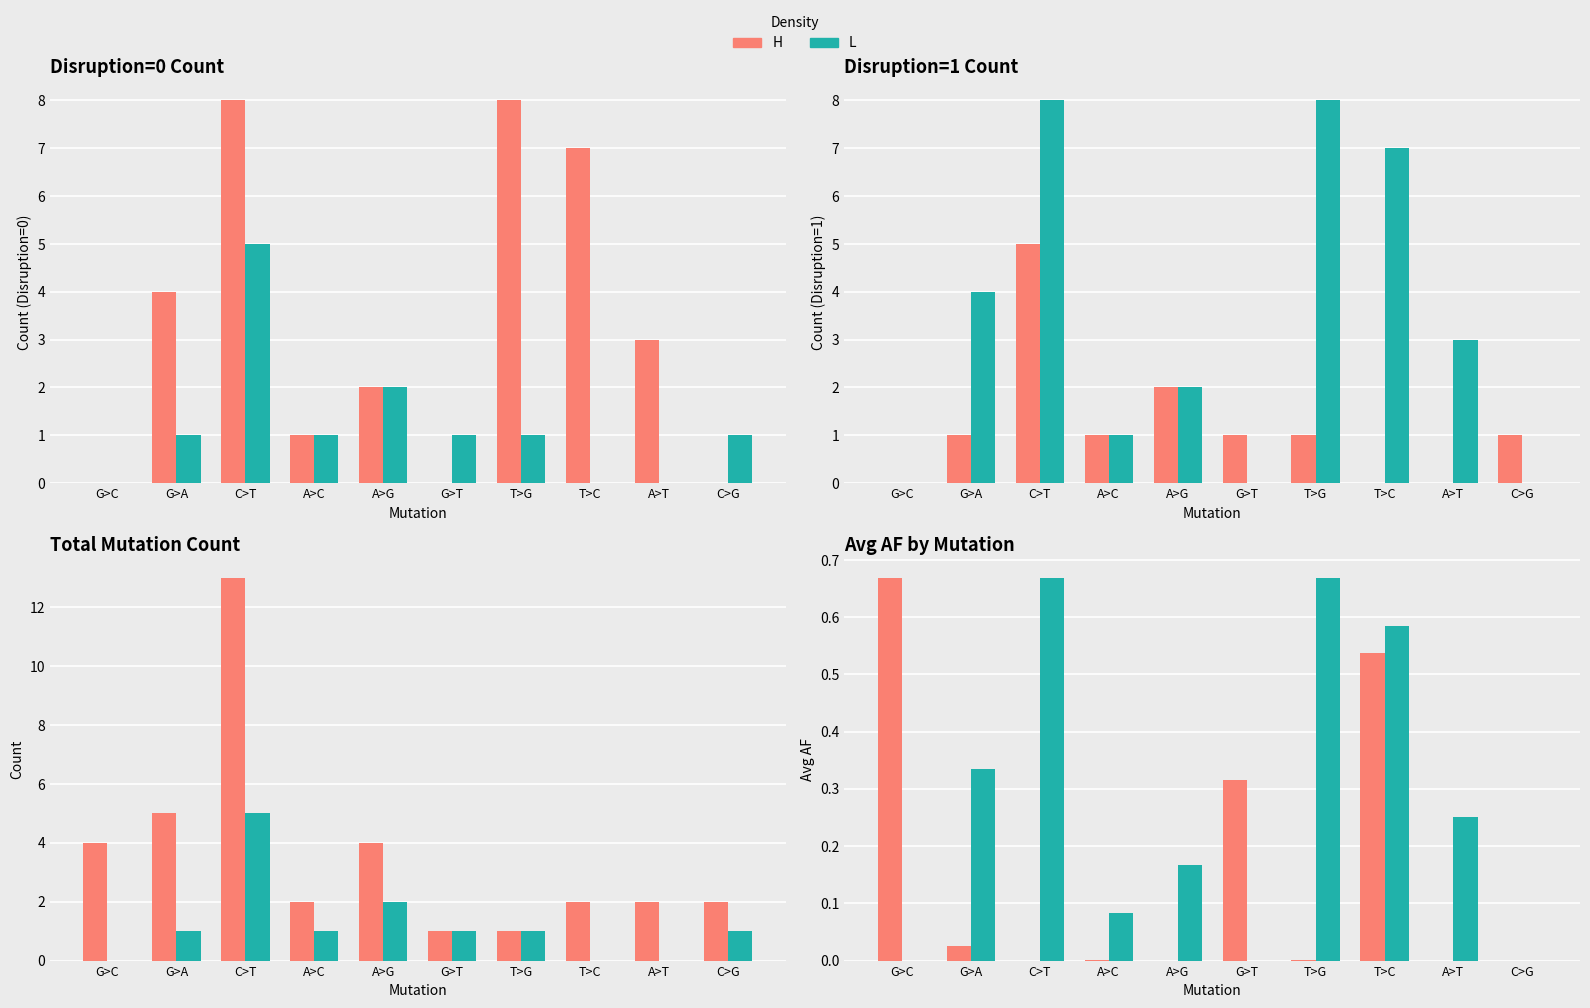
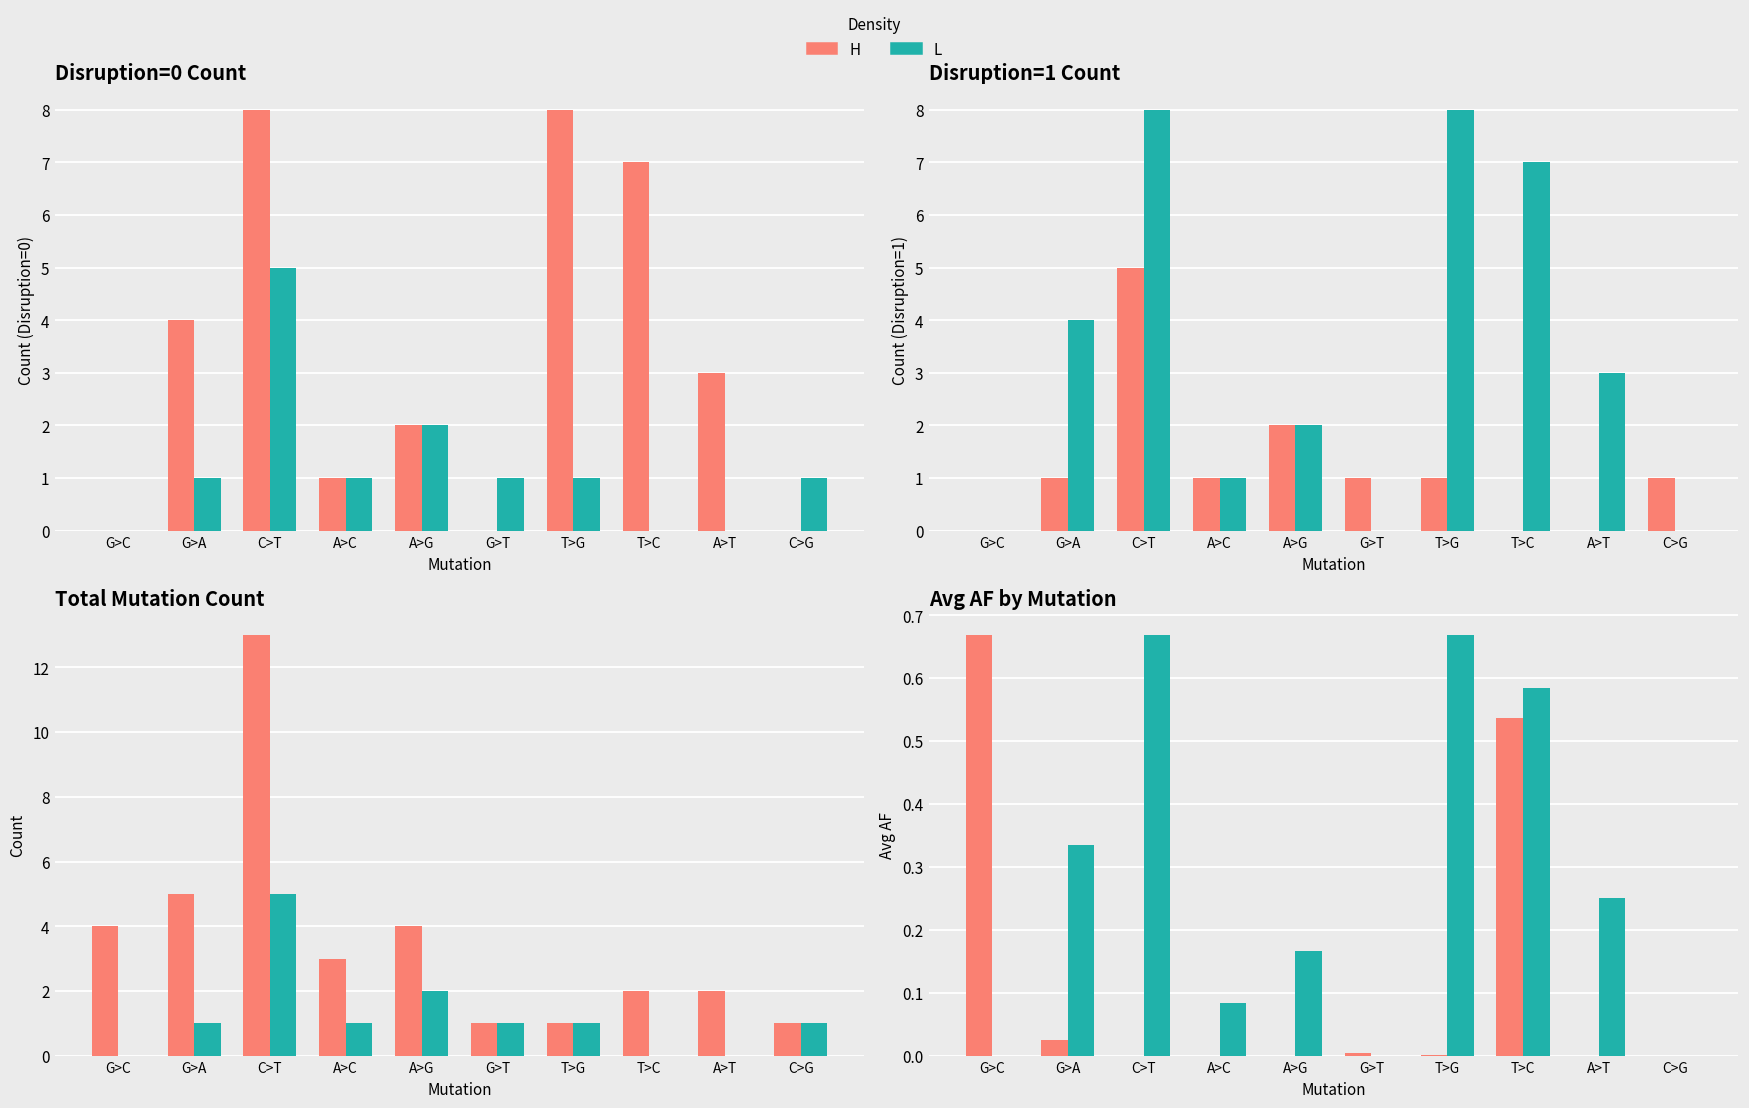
Total Mutation Count, H, A>C: 2 -> 3
Total Mutation Count, H, C>G: 2 -> 1
Avg AF by Mutation, H, G>T: 0.32 -> 0.00
